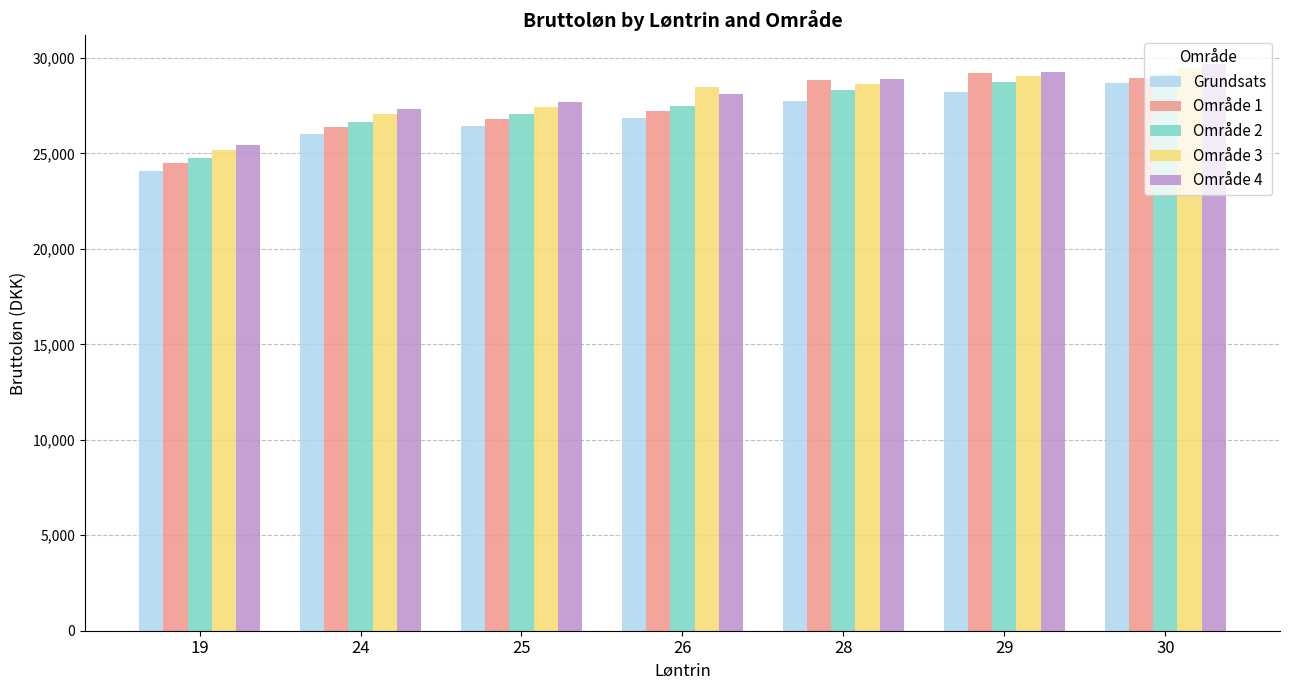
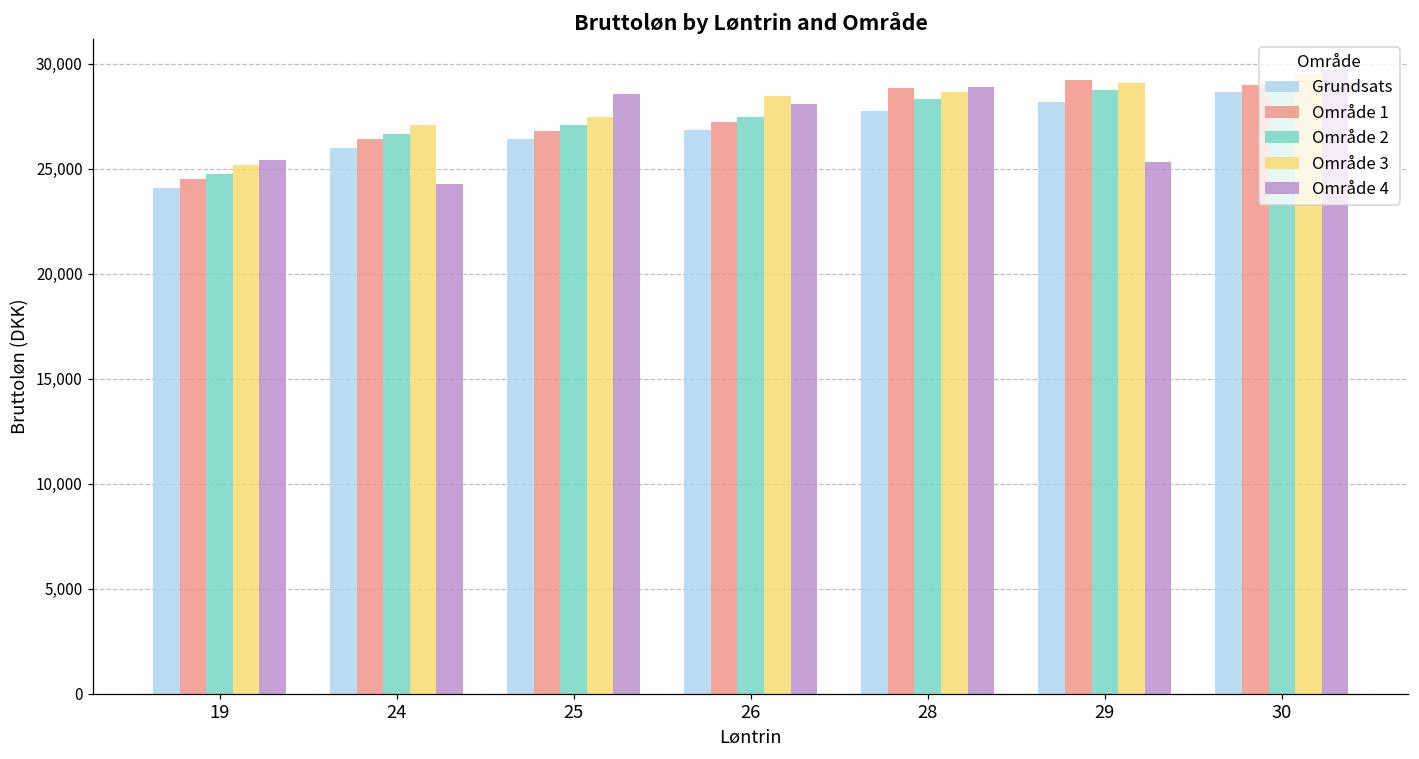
Område 4, 24: 27,300 -> 24,300
Område 4, 25: 27,700 -> 28,500
Område 4, 29: 29,300 -> 25,300
